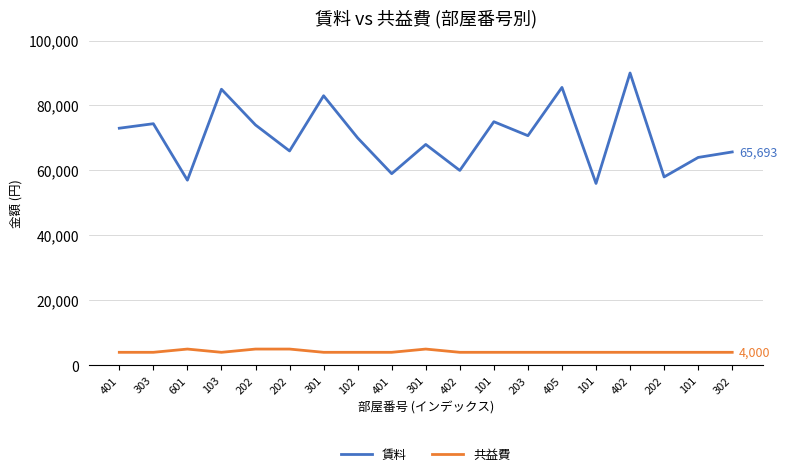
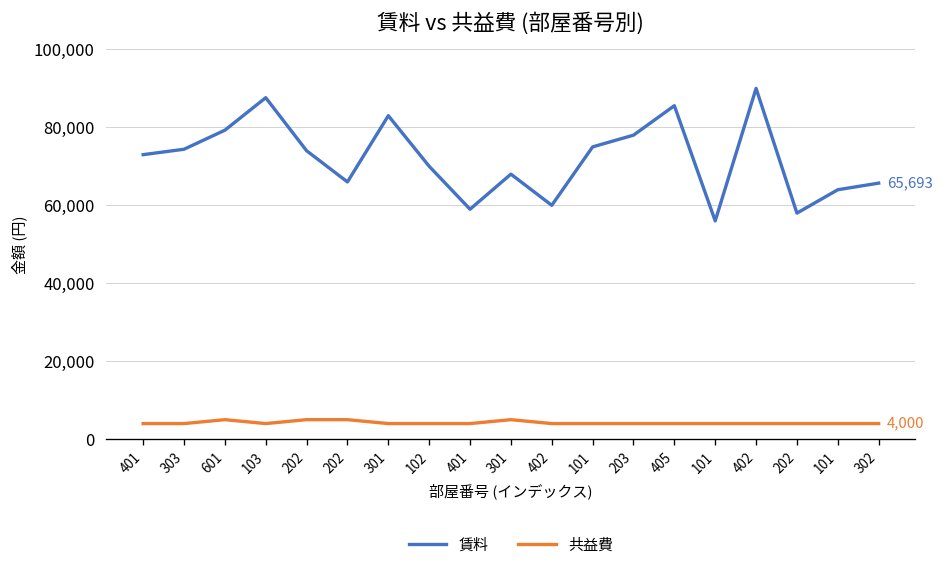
賃料, 601: 57,000 -> 79,000
賃料, 103: 85,000 -> 88,000
賃料, 203: 71,000 -> 78,000
